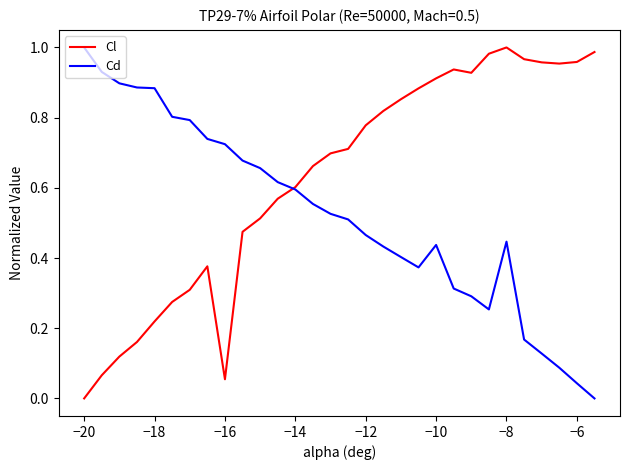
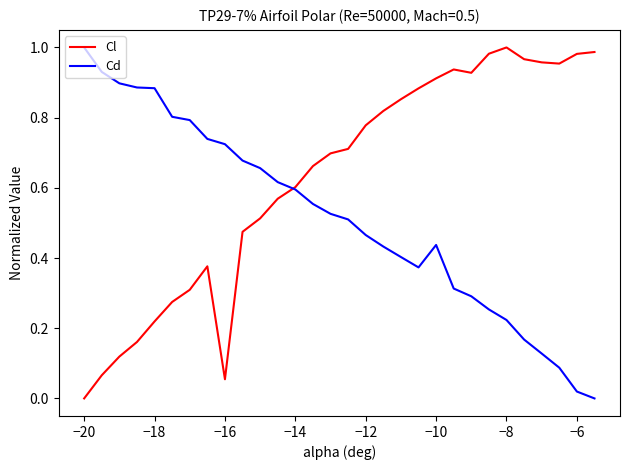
Cd, −8: 0.45 -> 0.22
Cl, −6: 0.96 -> 0.98
Cd, −6: 0.04 -> 0.02
